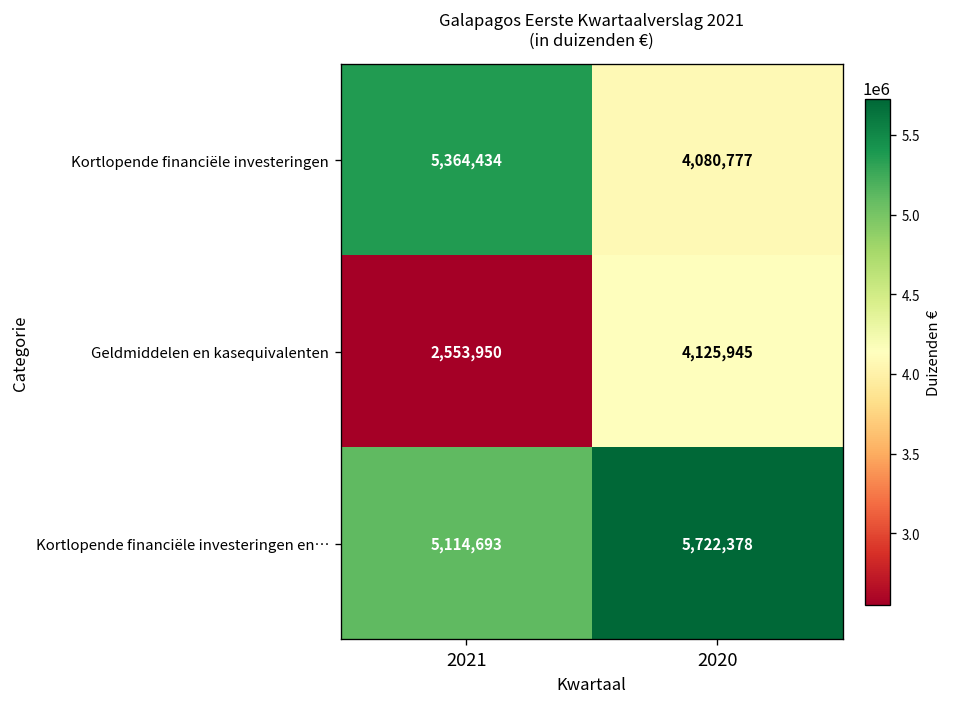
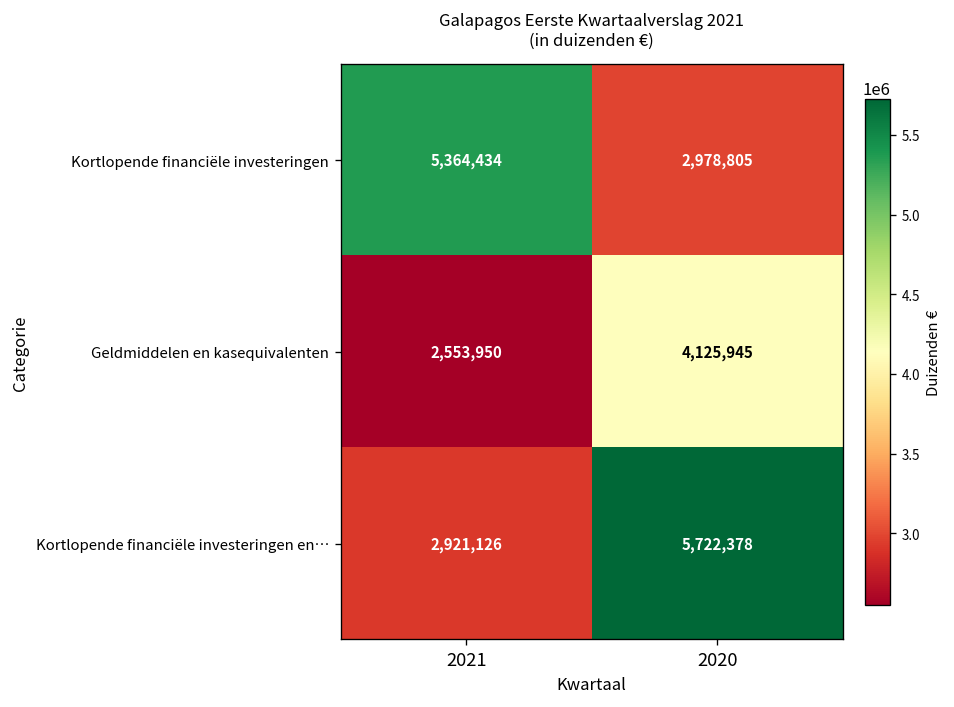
Kortlopende financiële investeringen, 2020: 4,080,777 -> 2,978,805
Kortlopende financiële investeringen en…, 2021: 5,114,693 -> 2,921,126
